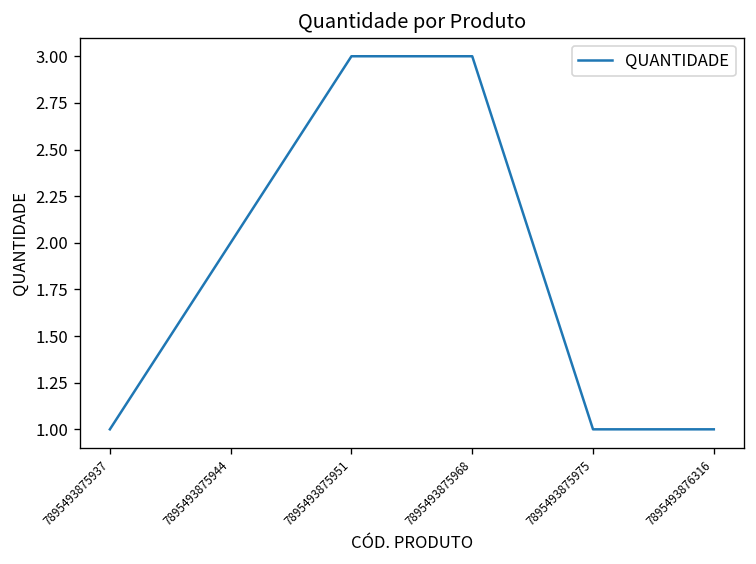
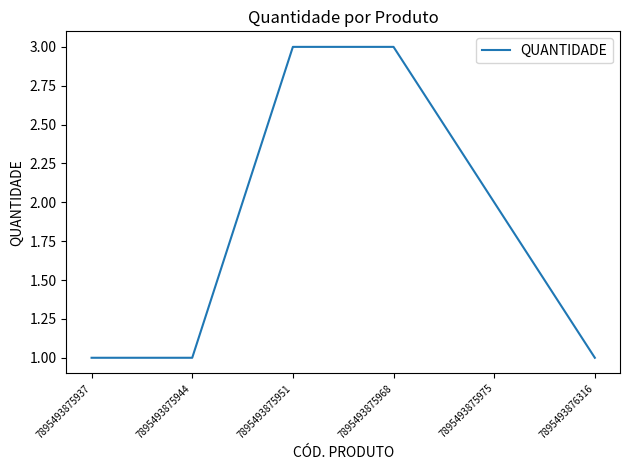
7895493875944: 2 -> 1
7895493875975: 1 -> 2
